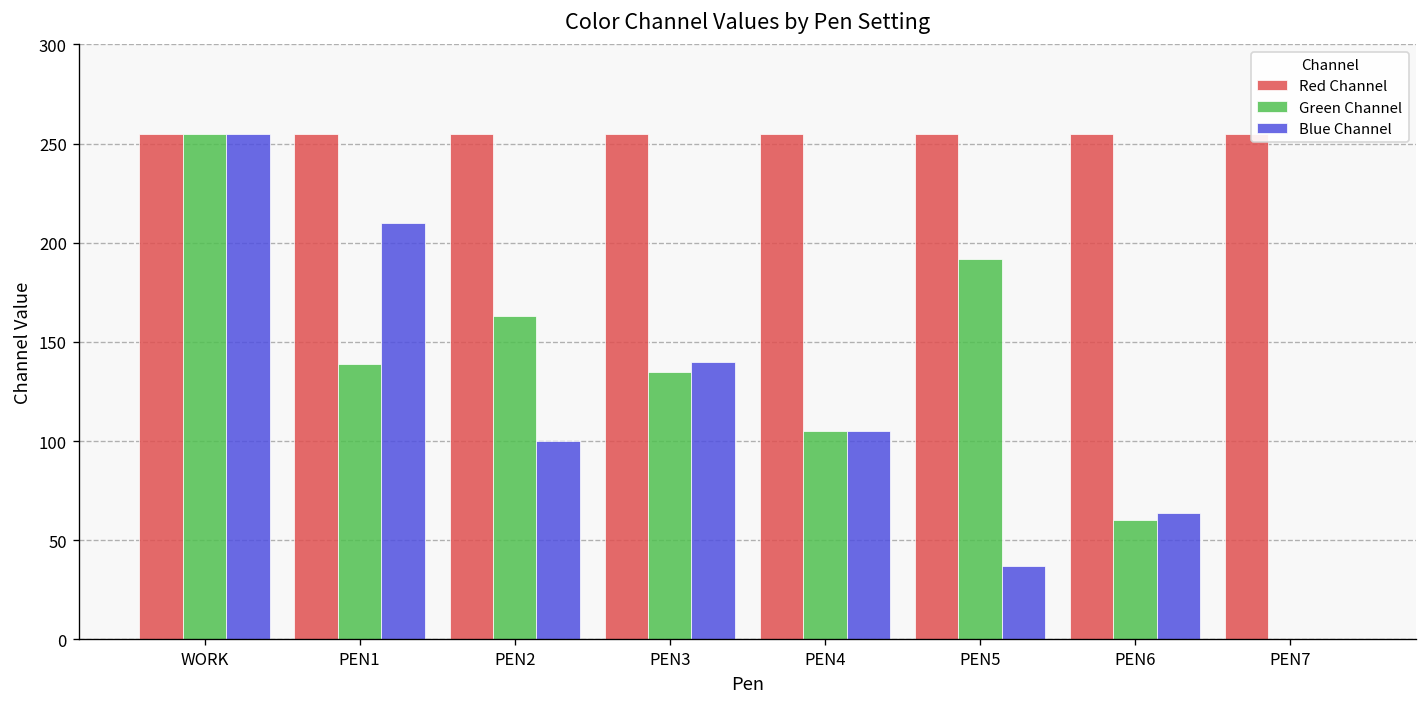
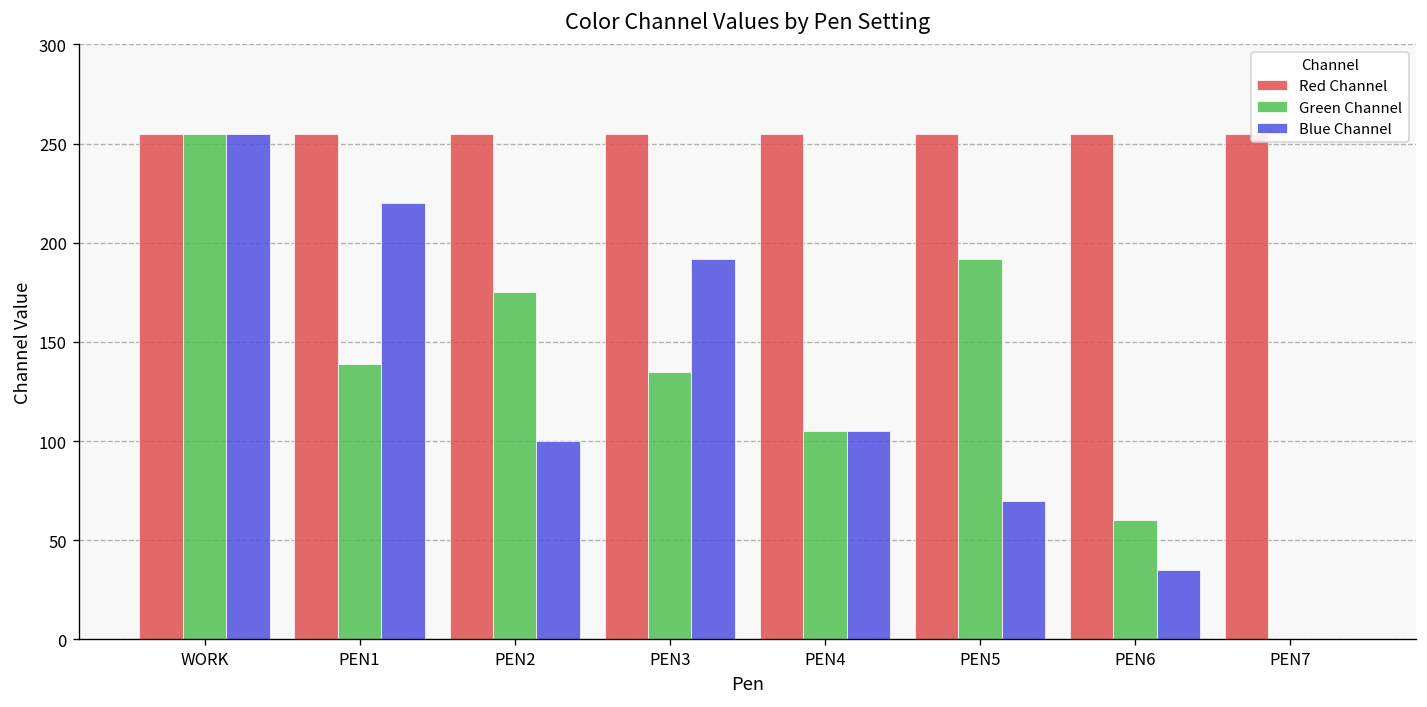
Blue Channel, PEN1: 210 -> 220
Green Channel, PEN2: 163 -> 175
Blue Channel, PEN3: 140 -> 192
Blue Channel, PEN5: 37 -> 70
Blue Channel, PEN6: 64 -> 35
